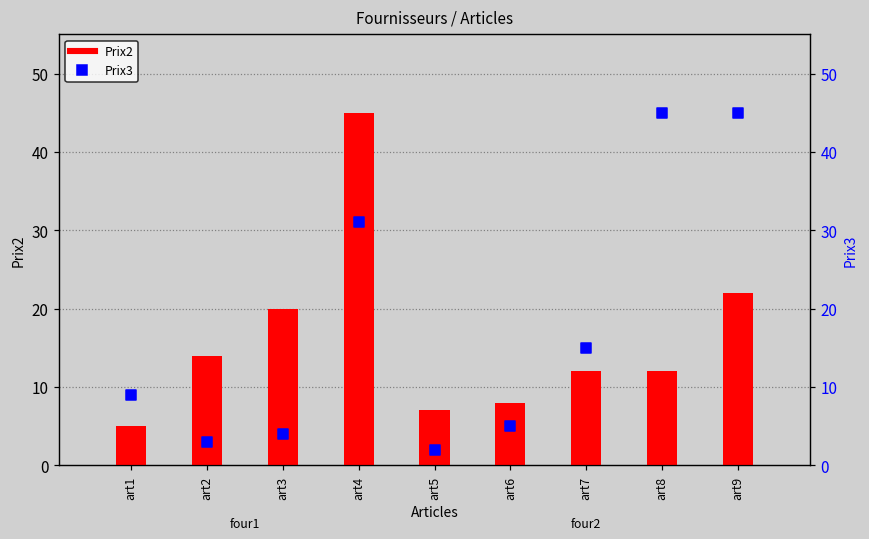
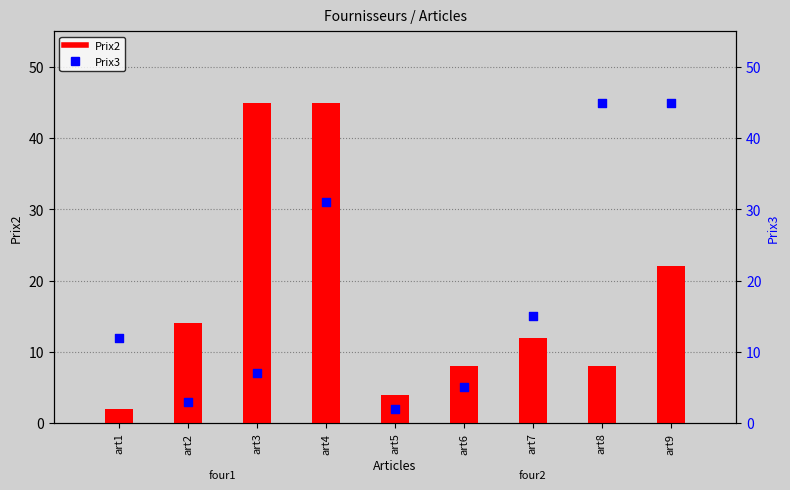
Prix2, art1: 5 -> 2
Prix2, art3: 20 -> 45
Prix2, art5: 7 -> 4
Prix2, art8: 12 -> 8
Prix3, art1: 9 -> 12
Prix3, art3: 4 -> 7
